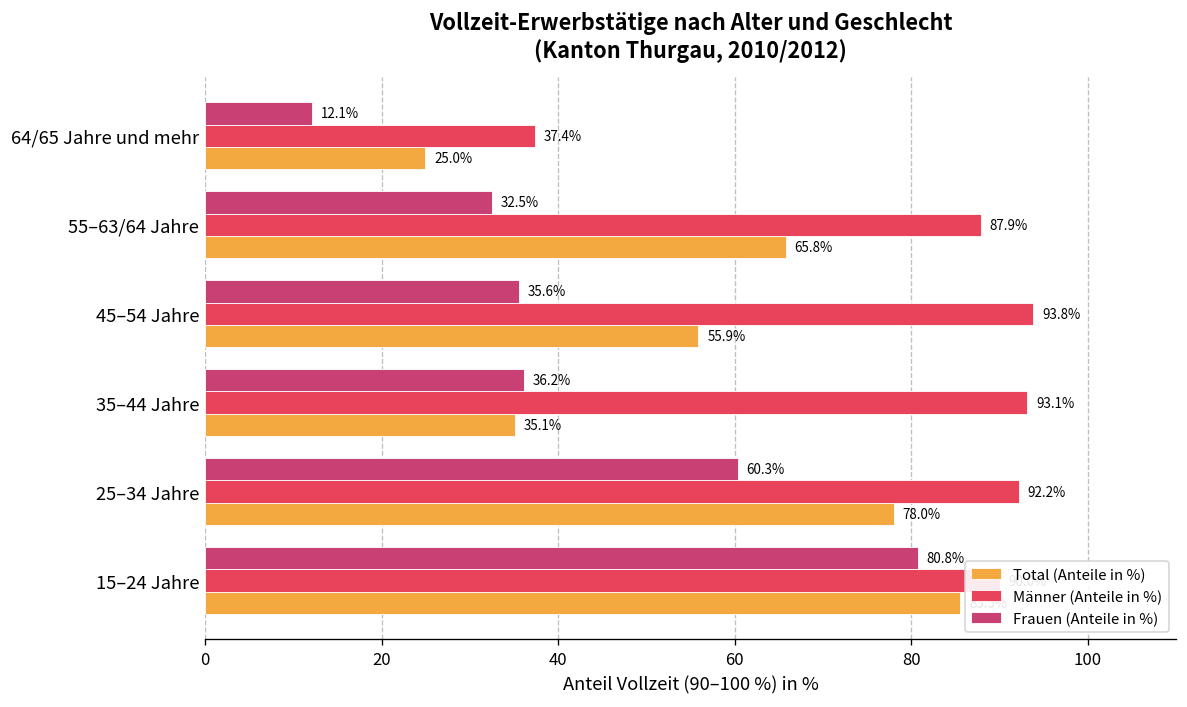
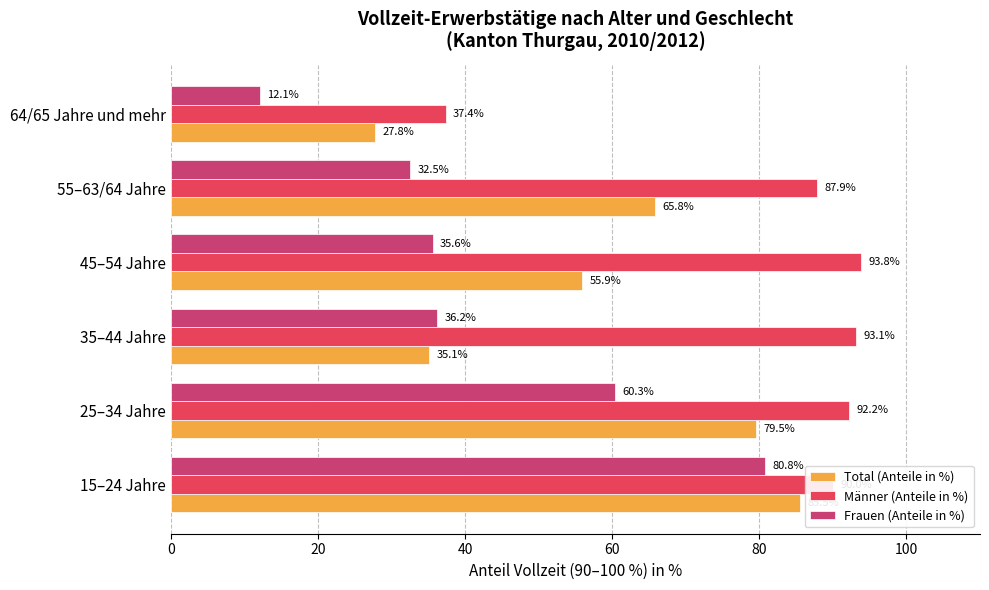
Total (Anteile in %), 64/65 Jahre und mehr: 25.0% -> 27.8%
Total (Anteile in %), 25–34 Jahre: 78.0% -> 79.5%
